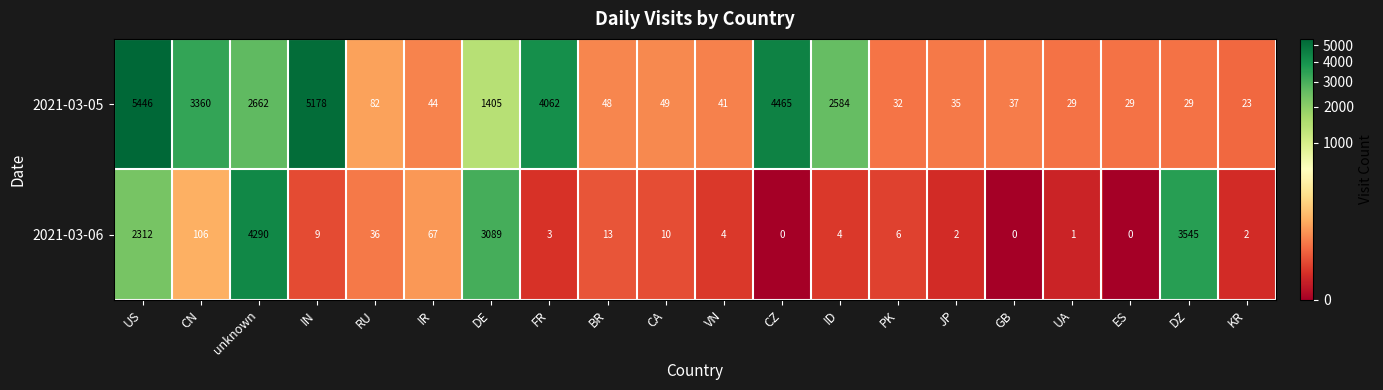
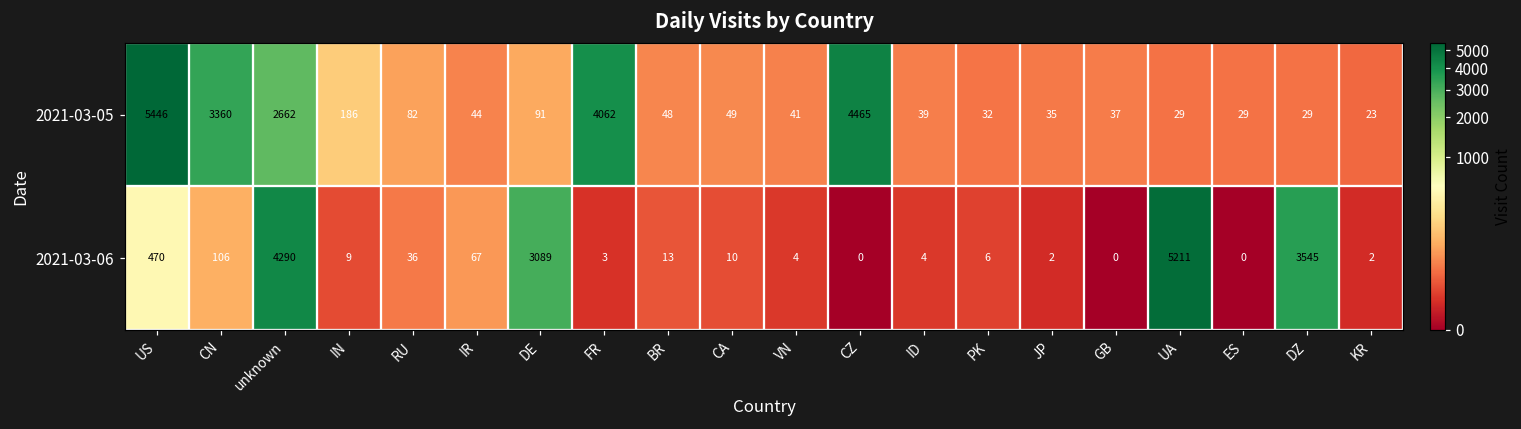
2021-03-05, IN: 5178 -> 186
2021-03-05, DE: 1405 -> 91
2021-03-05, ID: 2584 -> 39
2021-03-06, US: 2312 -> 470
2021-03-06, UA: 1 -> 5211
